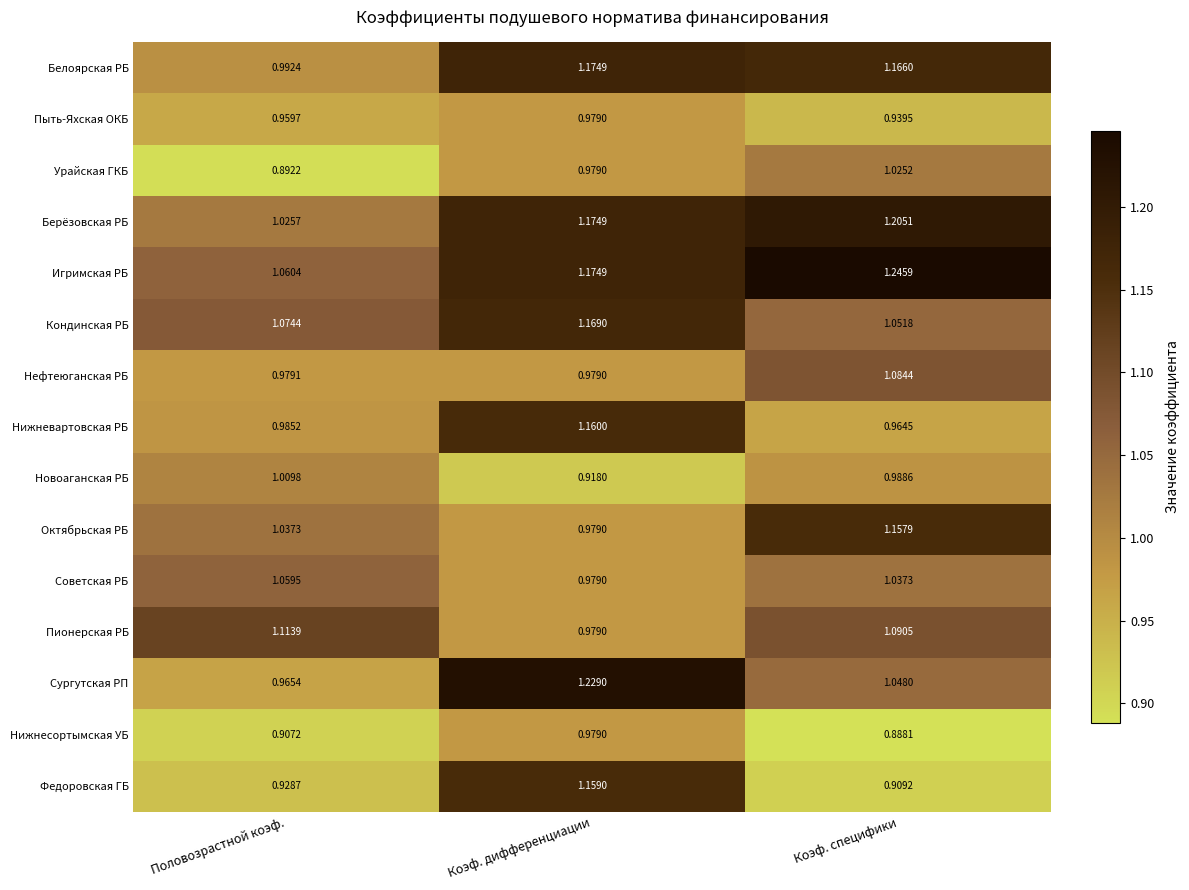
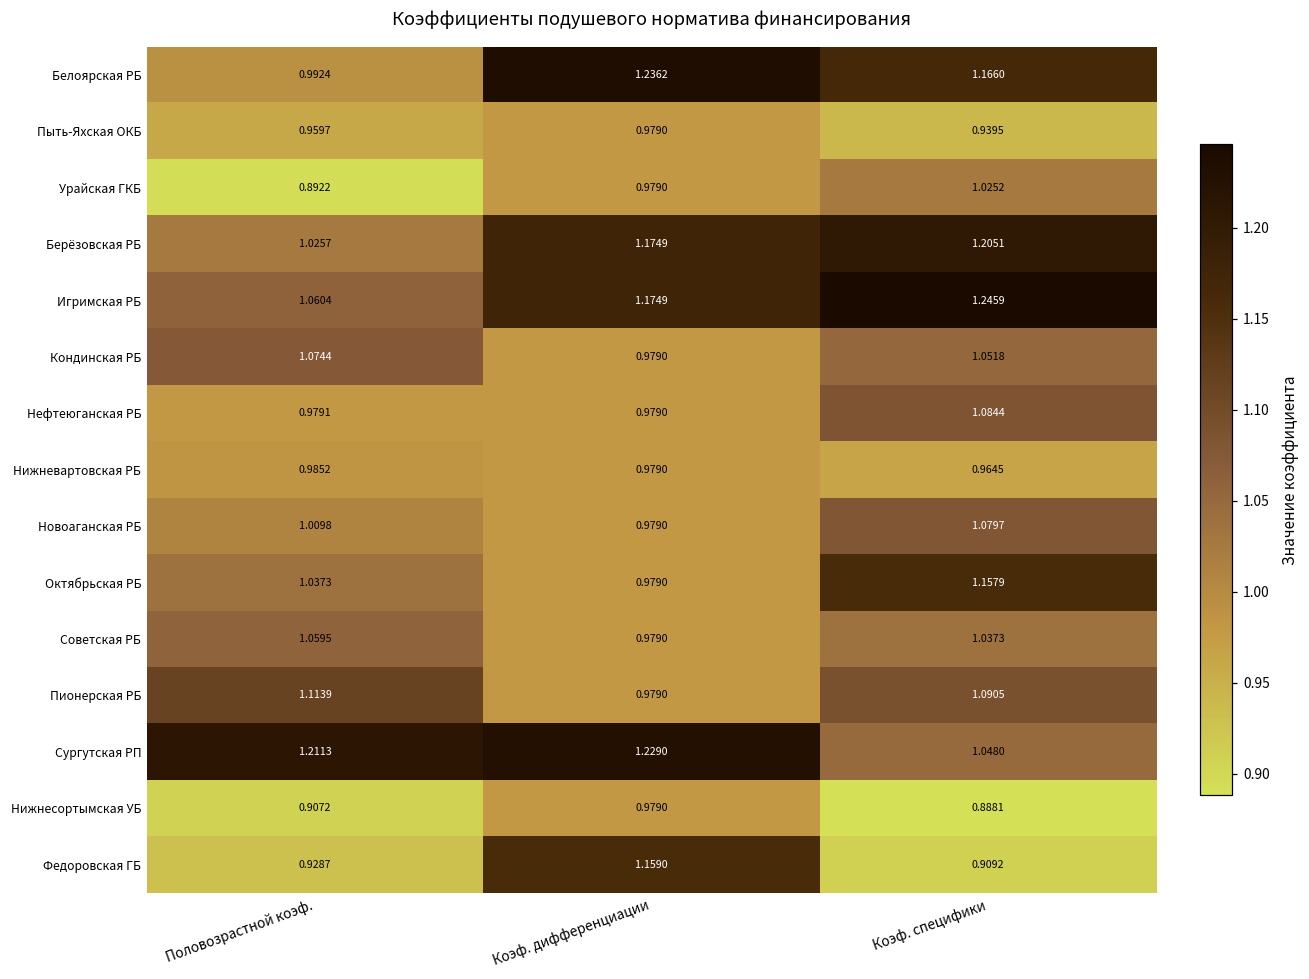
Белоярская РБ, Коэф. дифференциации: 1.1749 -> 1.2362
Кондинская РБ, Коэф. дифференциации: 1.1690 -> 0.9790
Нижневартовская РБ, Коэф. дифференциации: 1.1600 -> 0.9790
Новоаганская РБ, Коэф. дифференциации: 0.9180 -> 0.9790
Новоаганская РБ, Коэф. специфики: 0.9886 -> 1.0797
Сургутская РП, Половозрастной коэф.: 0.9654 -> 1.2113
